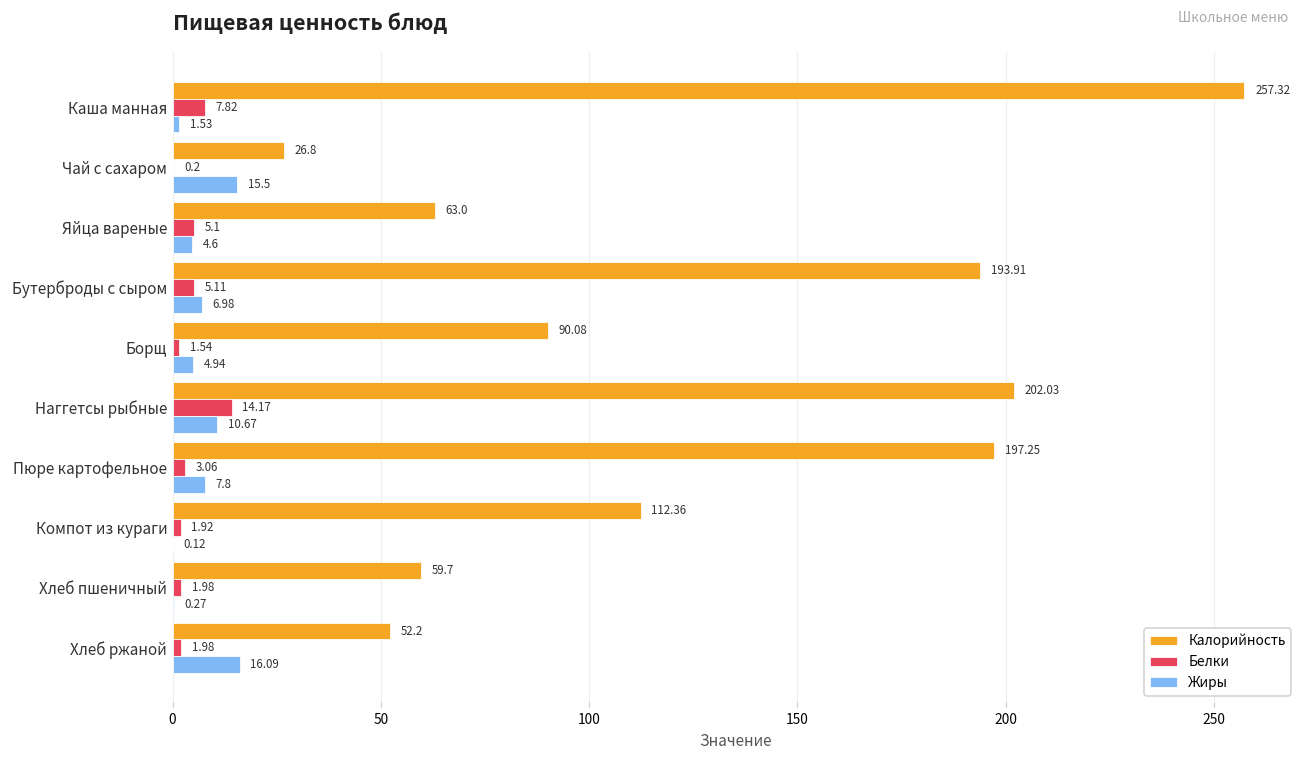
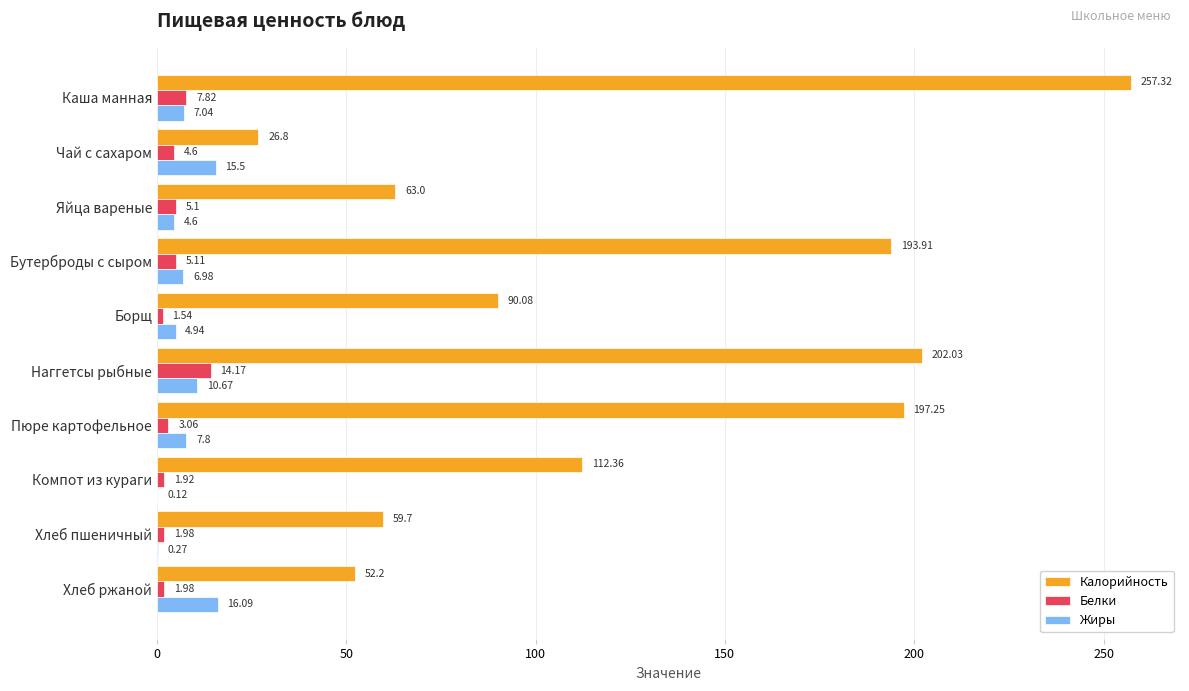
Жиры, Каша манная: 1.53 -> 7.04
Белки, Чай с сахаром: 0.2 -> 4.6
